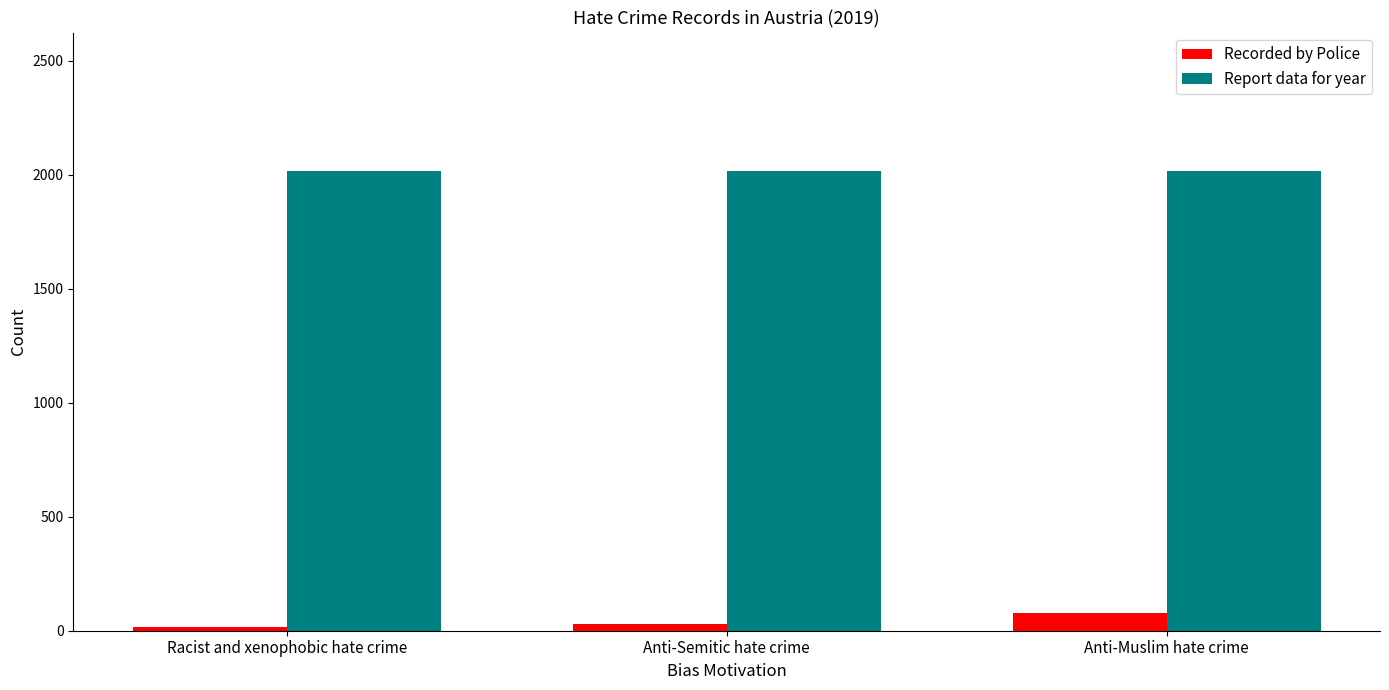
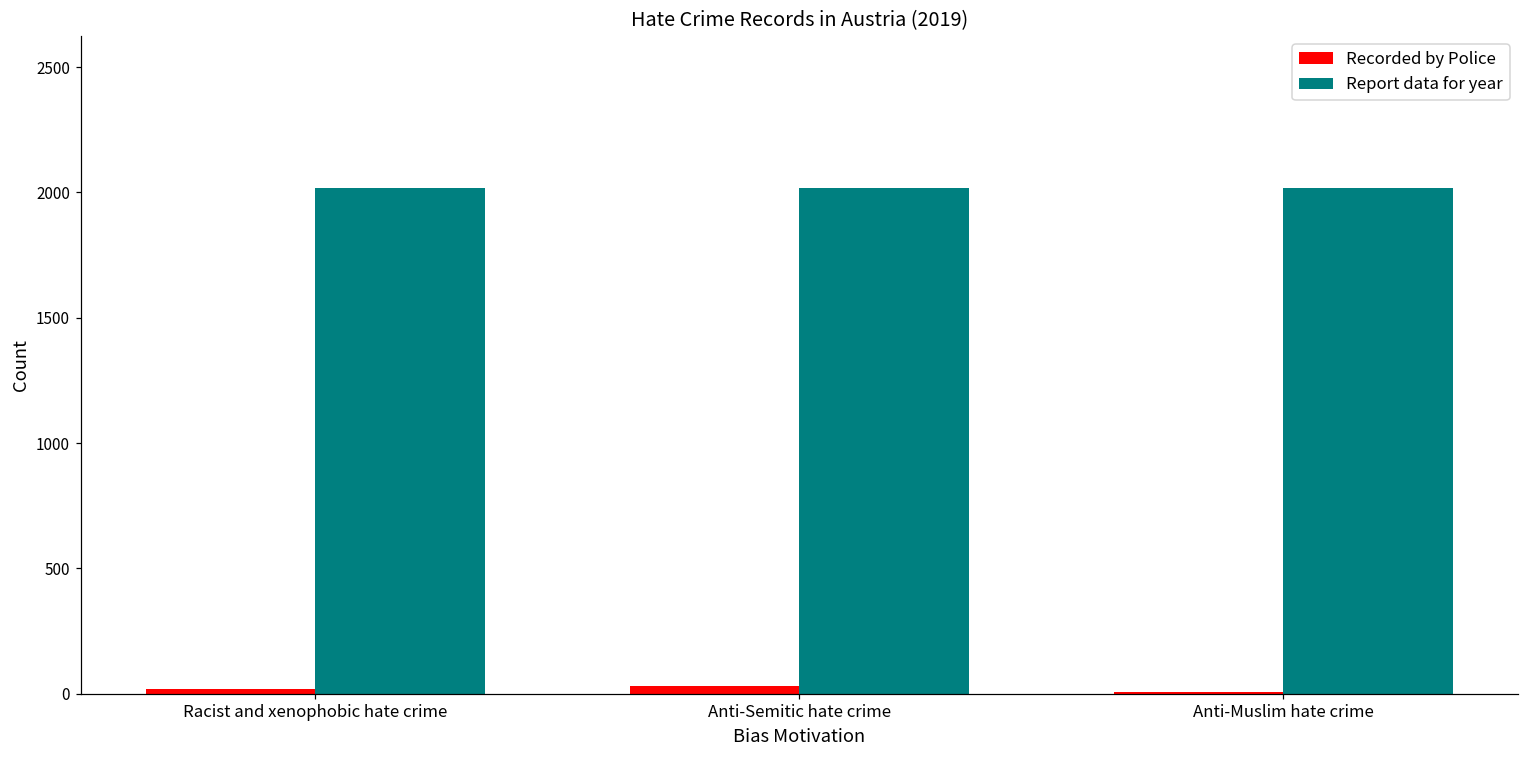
Recorded by Police, Anti-Muslim hate crime: 80 -> 10
